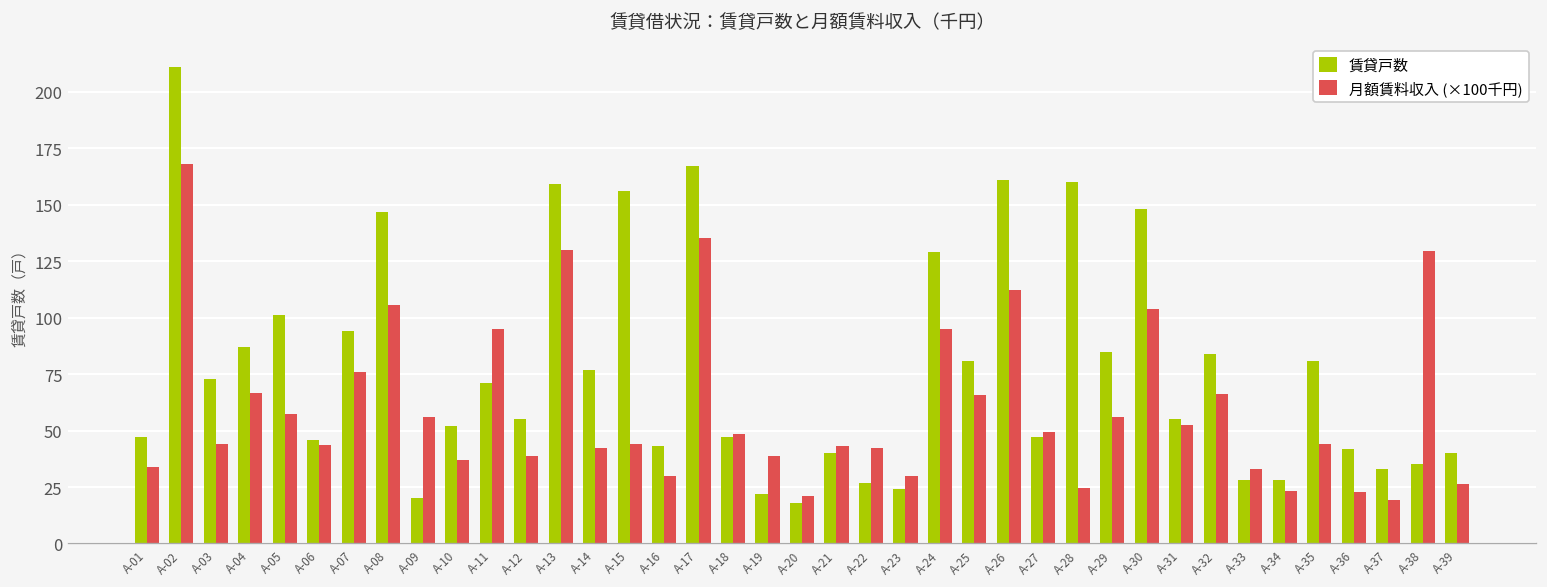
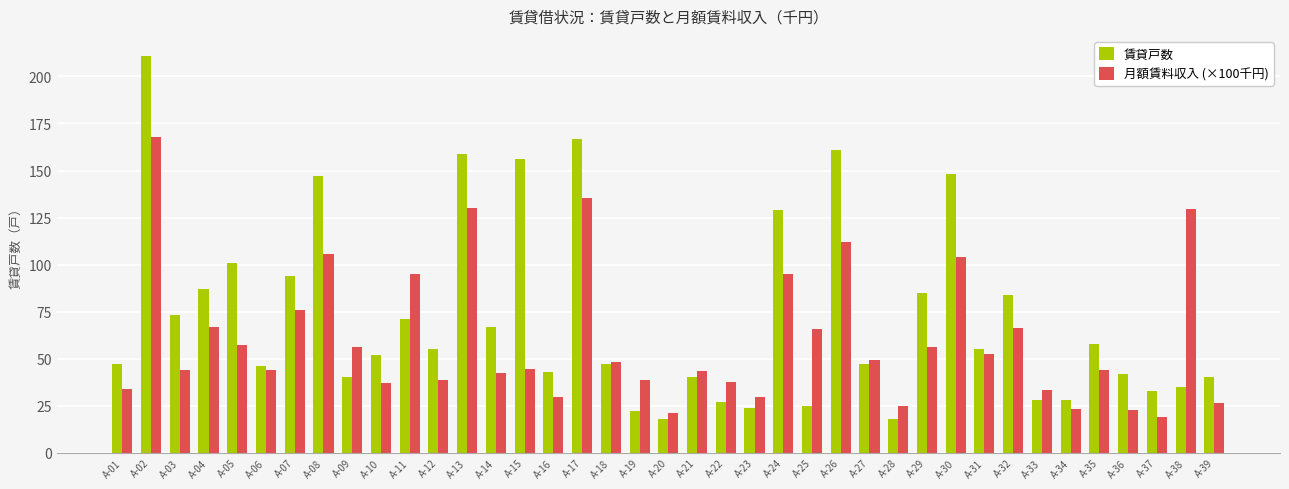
賃貸戸数, A-09: 20 -> 40
賃貸戸数, A-14: 77 -> 67
月額賃料収入 (×100千円), A-22: 42 -> 38
賃貸戸数, A-25: 81 -> 25
賃貸戸数, A-28: 160 -> 18
賃貸戸数, A-35: 81 -> 58
